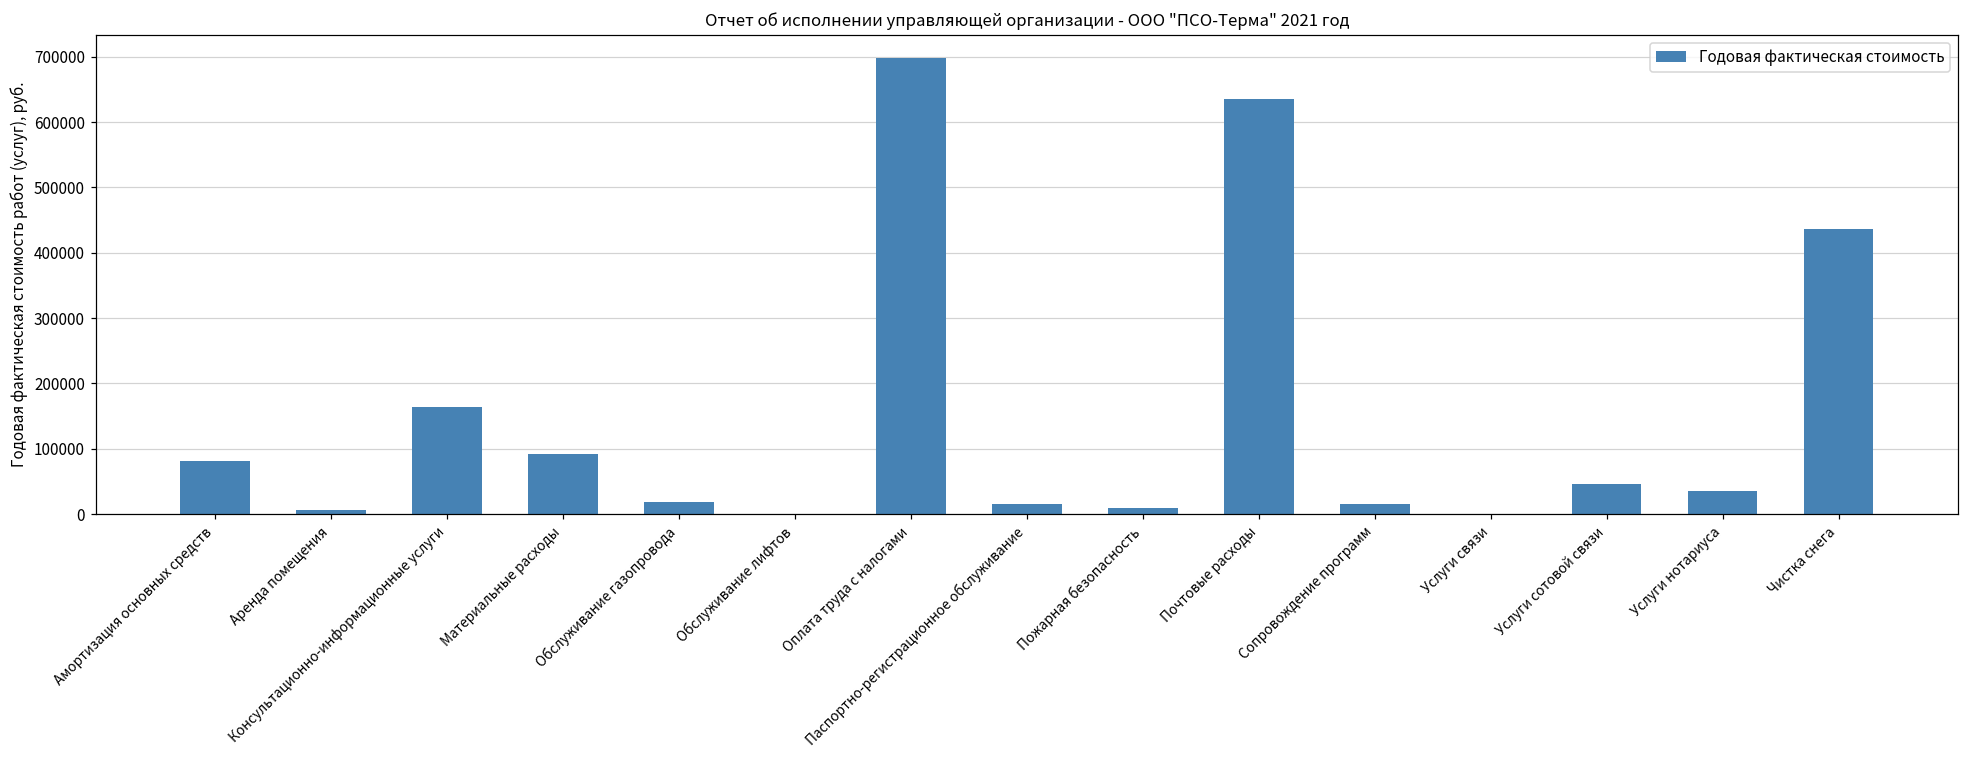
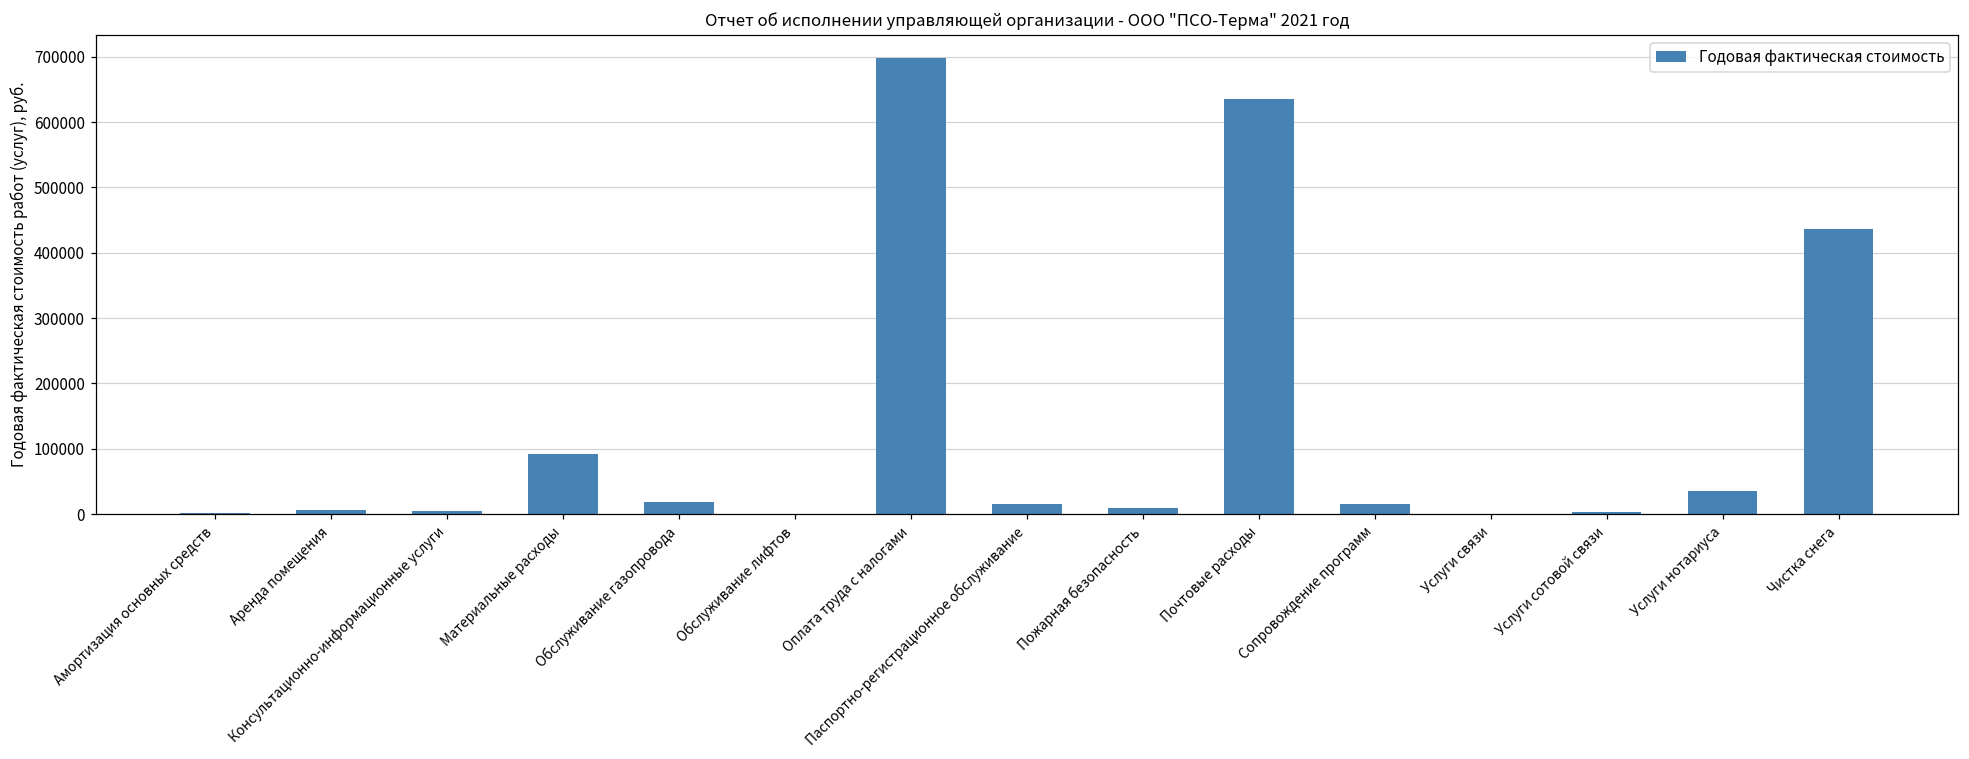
Амортизация основных средств: 80000 -> 0
Консультационно-информационные услуги: 160000 -> 0
Услуги сотовой связи: 50000 -> 0
